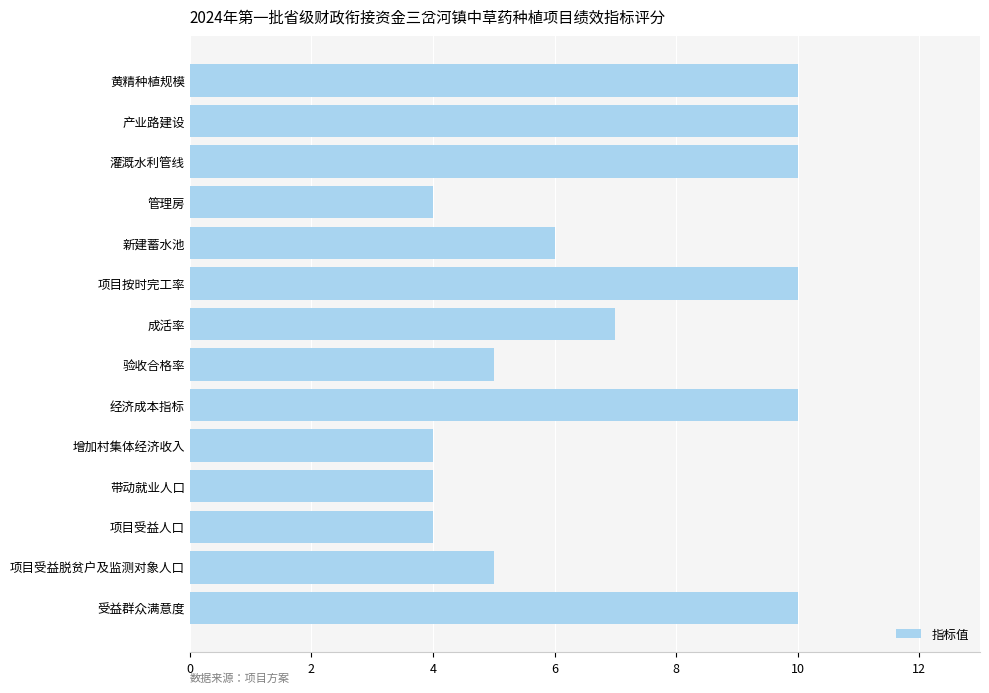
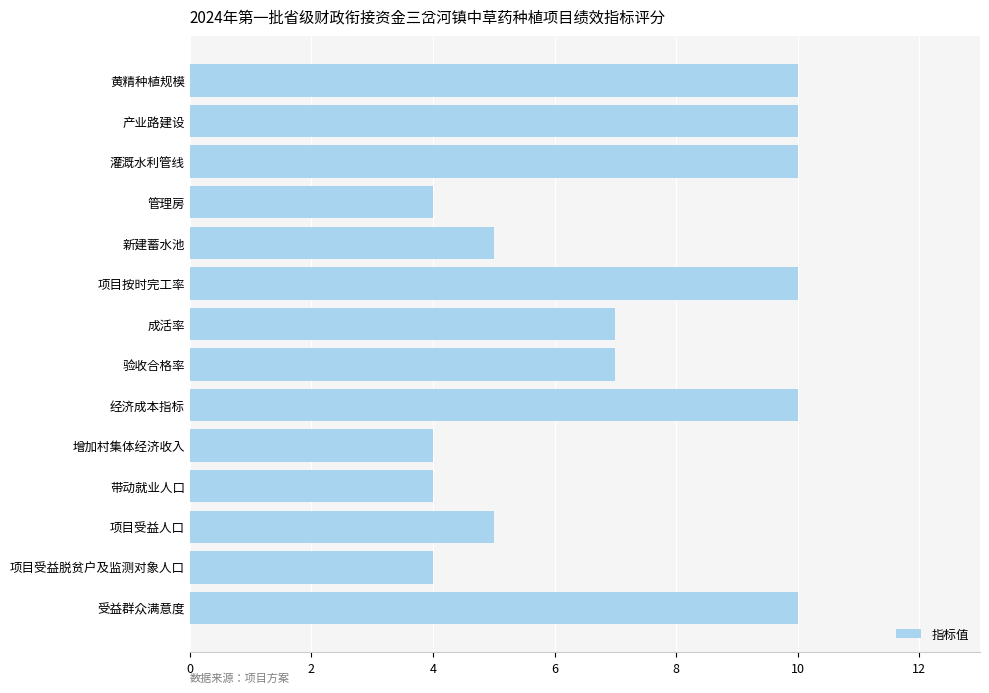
新建蓄水池: 6 -> 5
验收合格率: 5 -> 7
项目受益人口: 4 -> 5
项目受益脱贫户及监测对象人口: 5 -> 4
